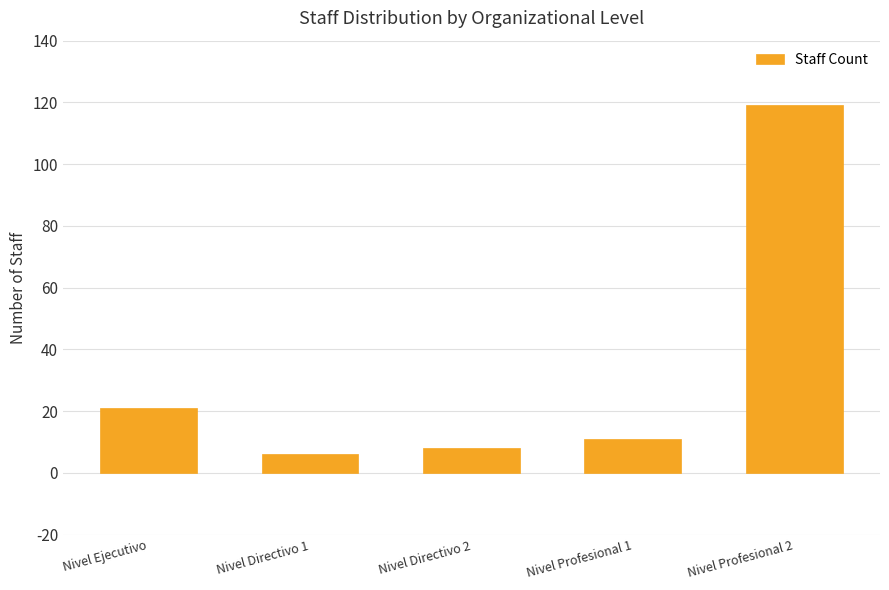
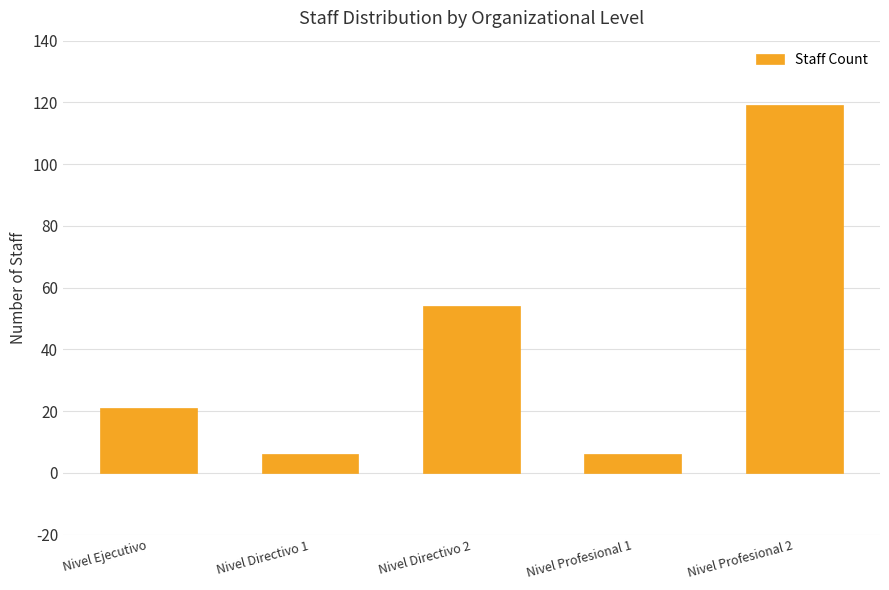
Nivel Directivo 2: 8 -> 54
Nivel Profesional 1: 11 -> 6
